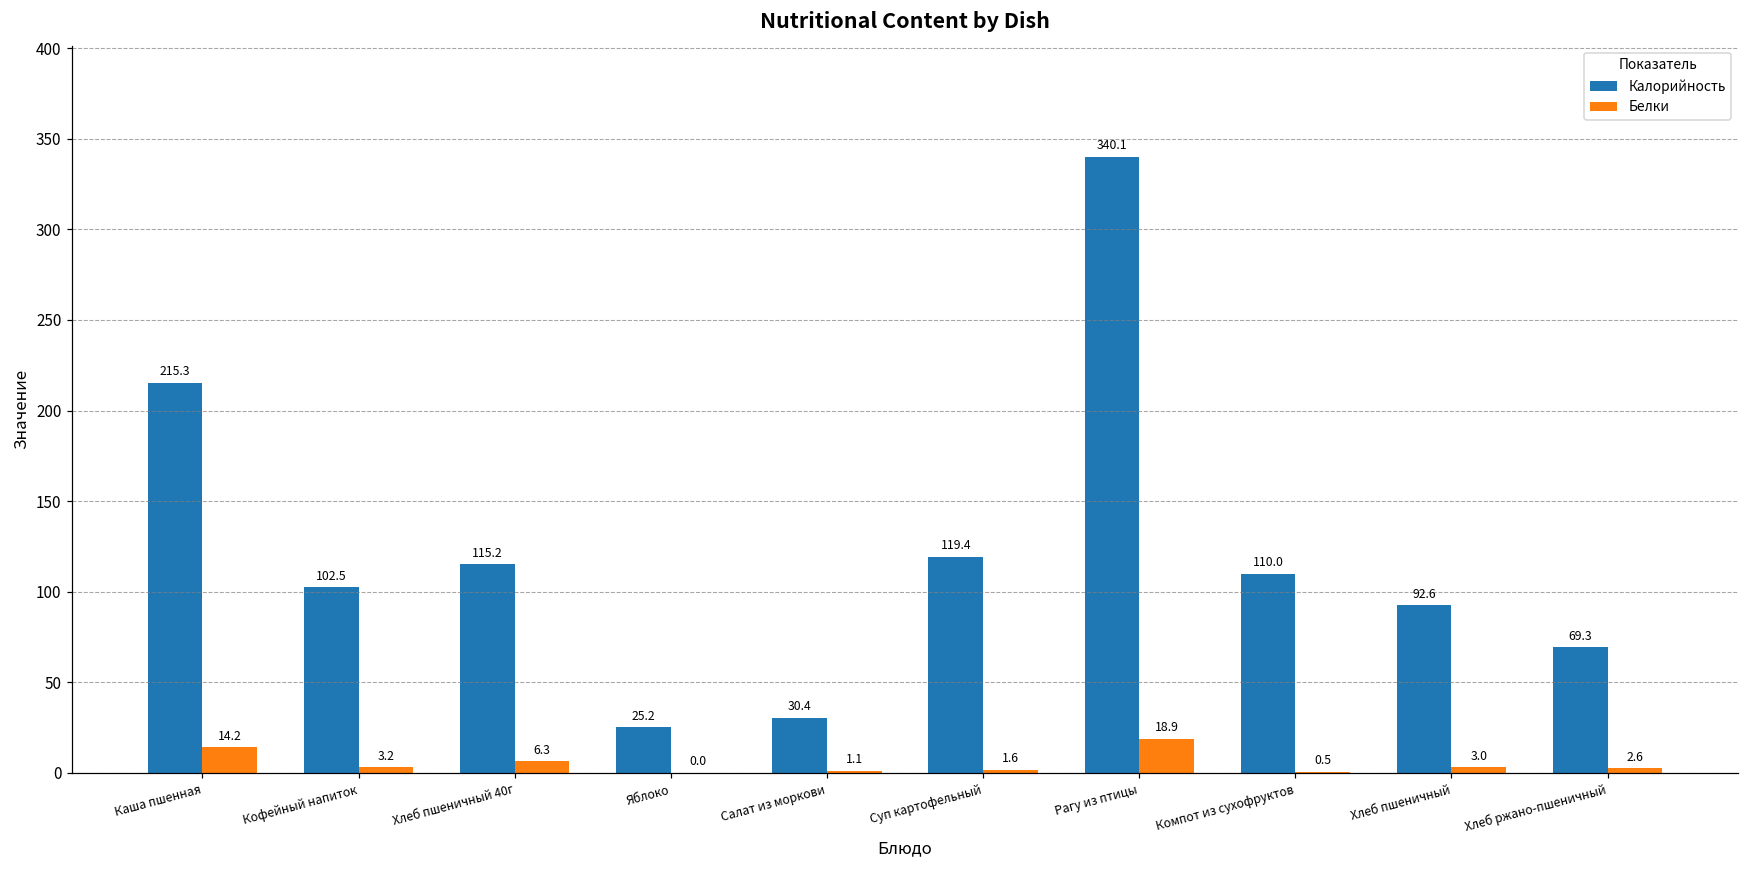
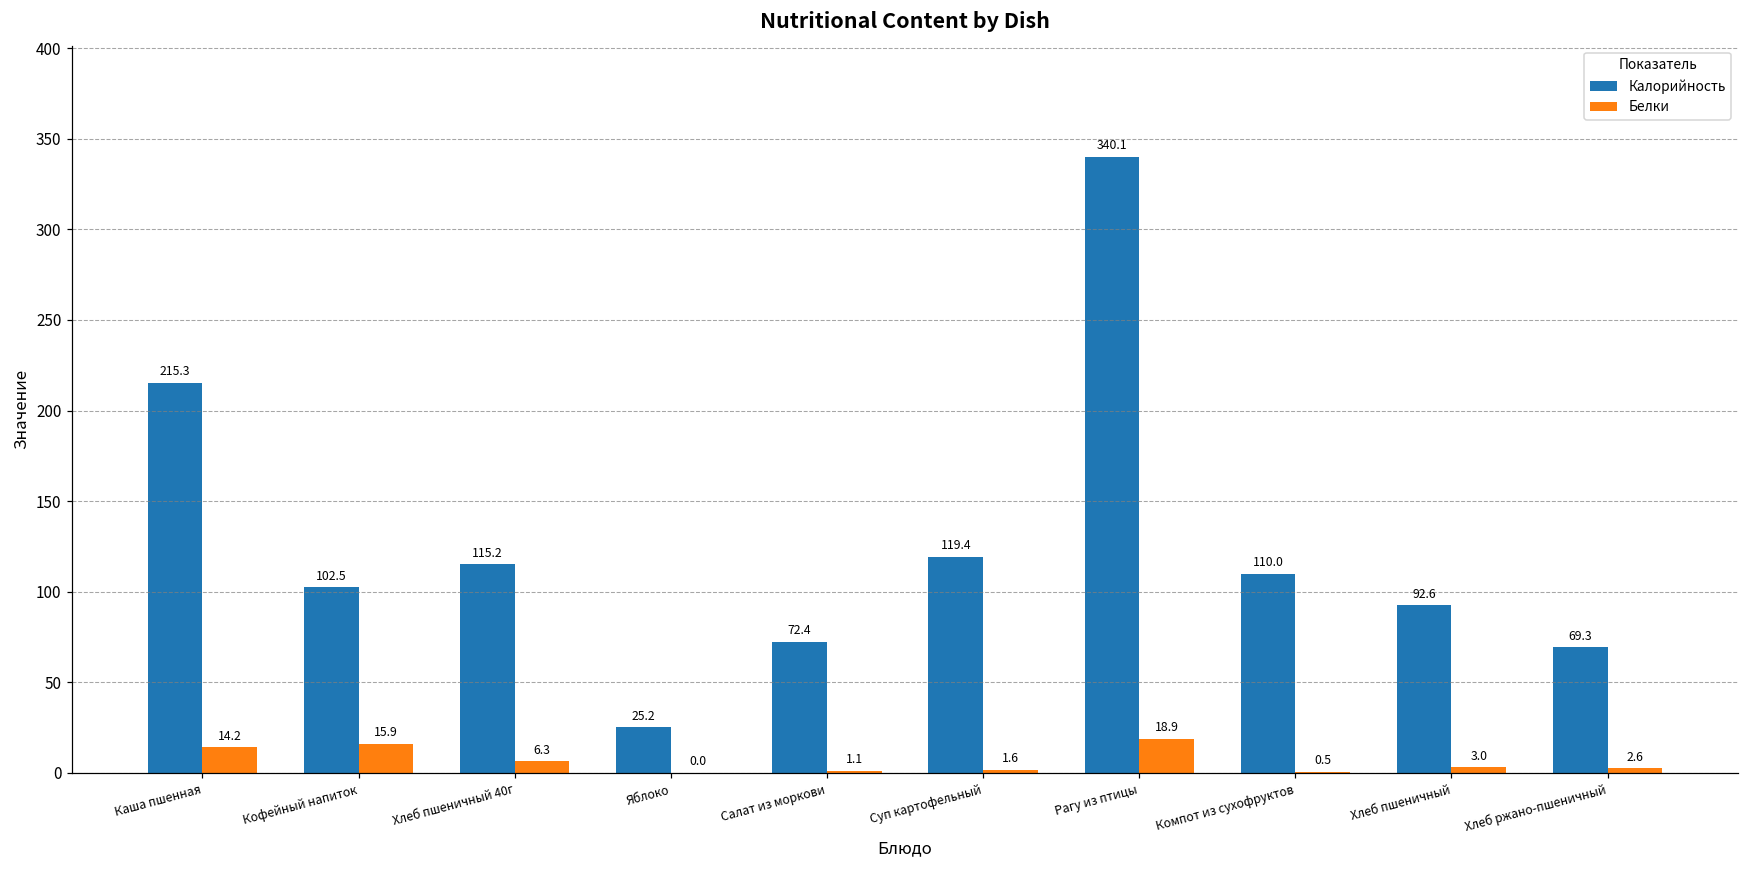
Белки, Кофейный напиток: 3.2 -> 15.9
Калорийность, Салат из моркови: 30.4 -> 72.4
